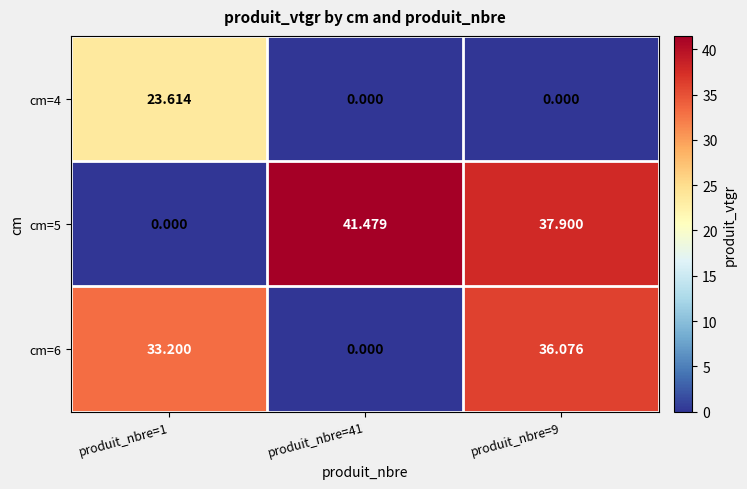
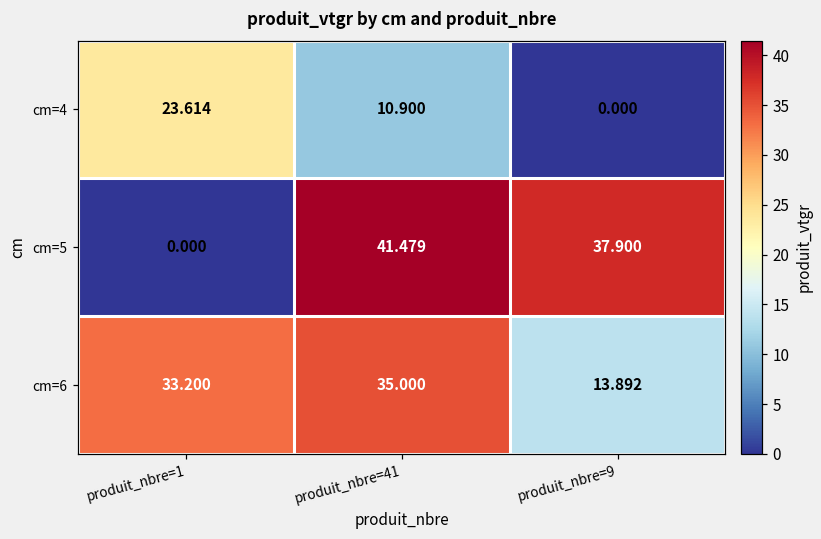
cm=4, produit_nbre=41: 0.000 -> 10.900
cm=6, produit_nbre=41: 0.000 -> 35.000
cm=6, produit_nbre=9: 36.076 -> 13.892
